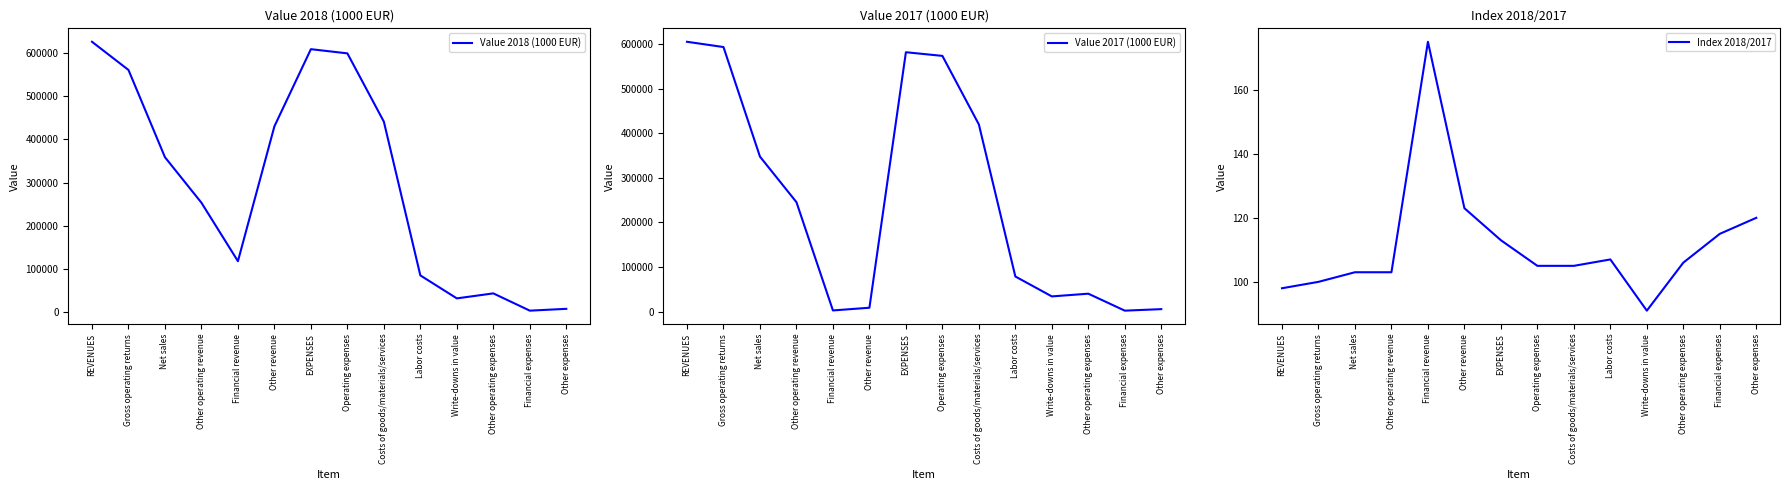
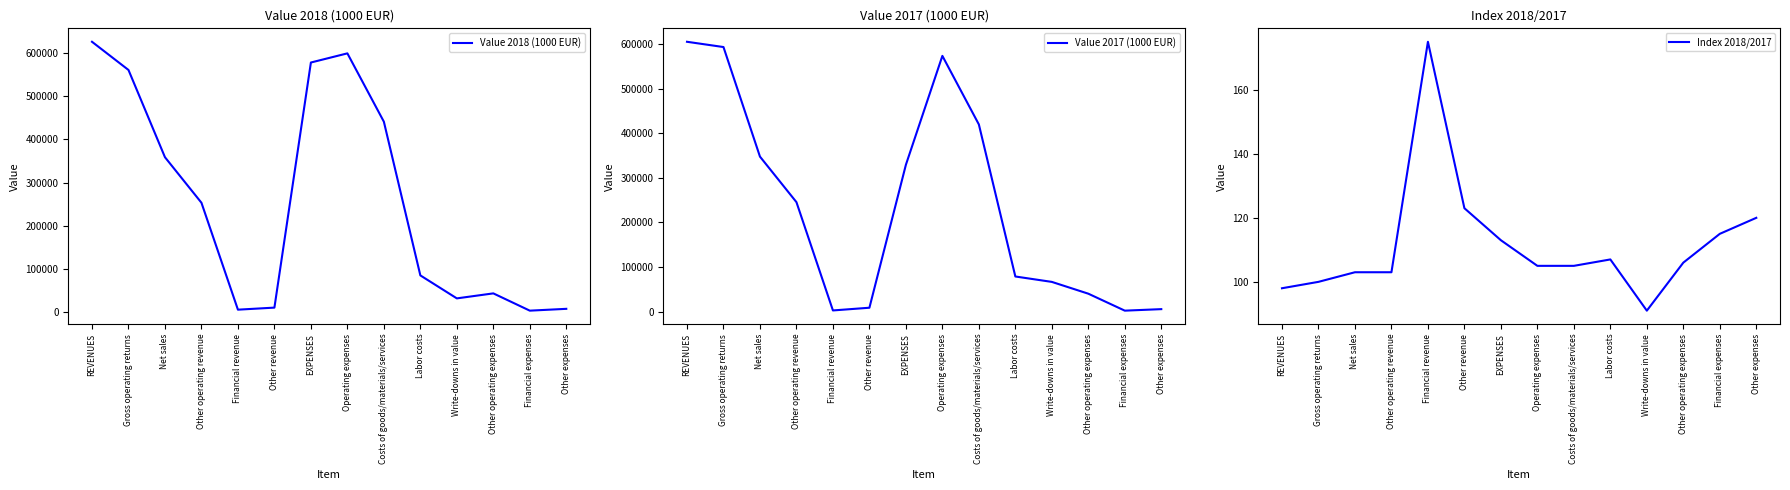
Value 2018 (1000 EUR), Financial revenue: 120000 -> 10000
Value 2018 (1000 EUR), Other revenue: 430000 -> 10000
Value 2018 (1000 EUR), EXPENSES: 610000 -> 580000
Value 2017 (1000 EUR), EXPENSES: 580000 -> 330000
Value 2017 (1000 EUR), Write-downs in value: 30000 -> 70000
